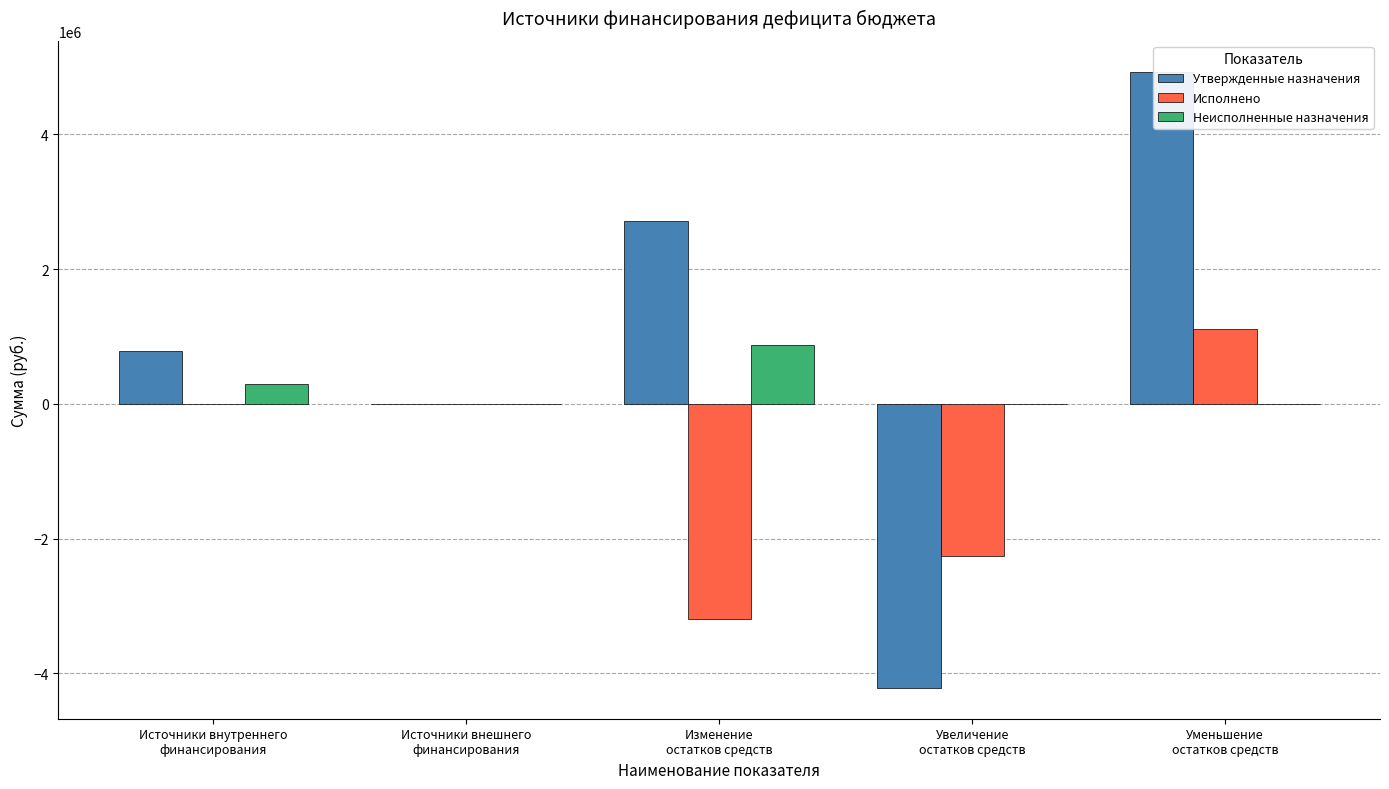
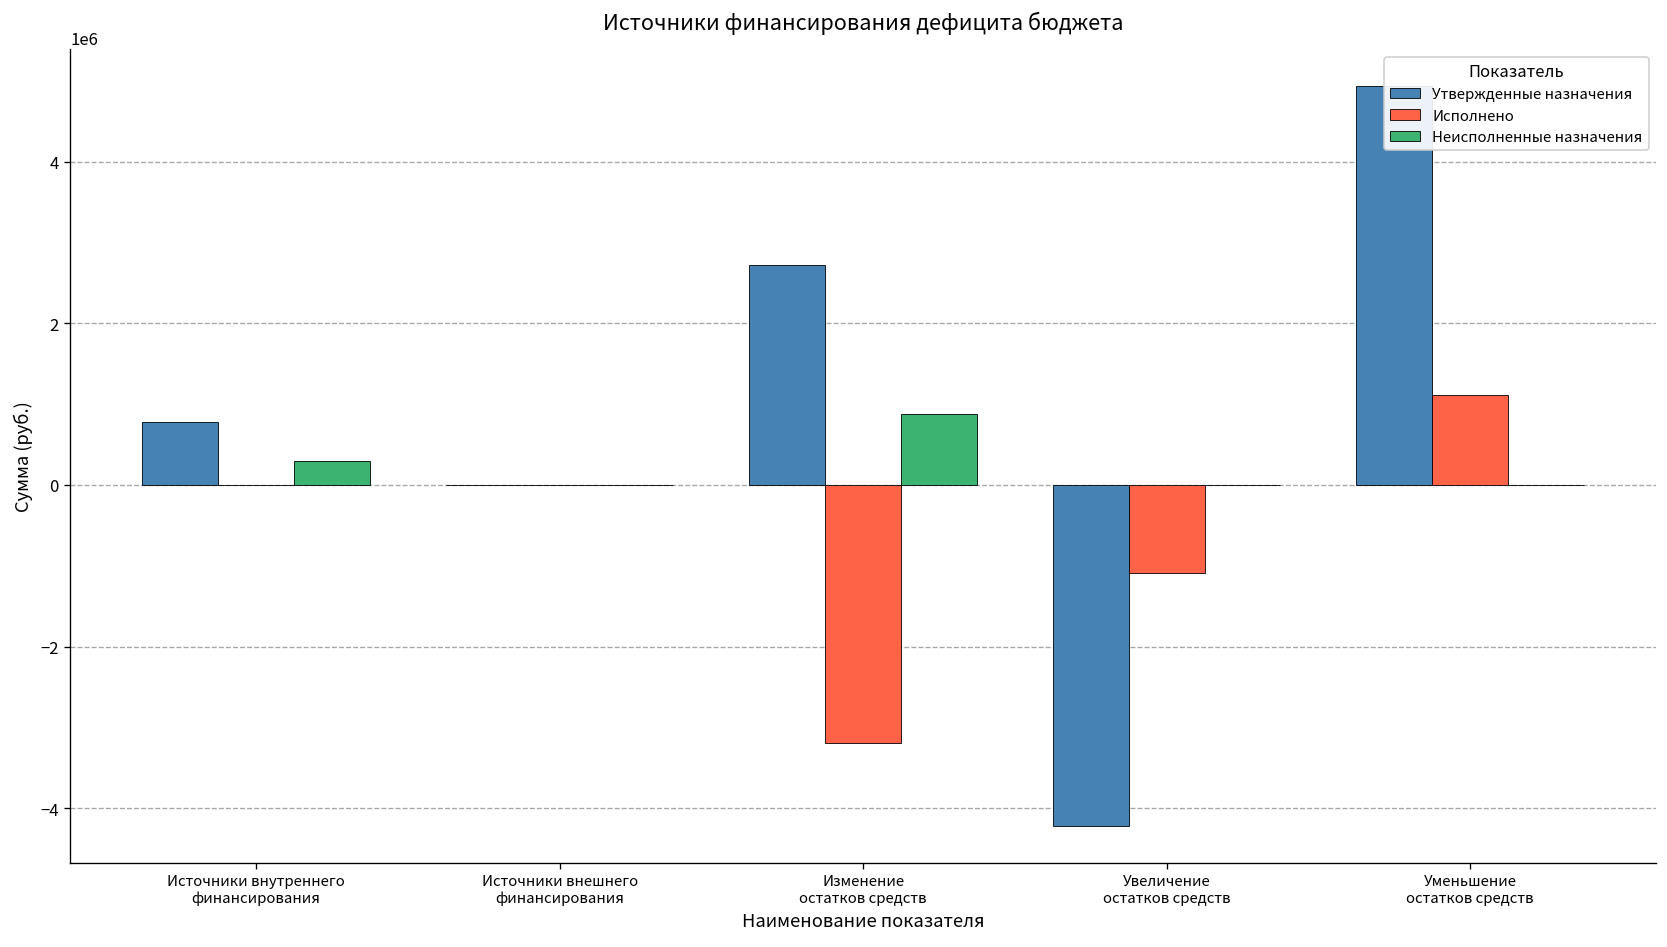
Исполнено, Увеличение остатков средств: -2300000 -> -1100000
